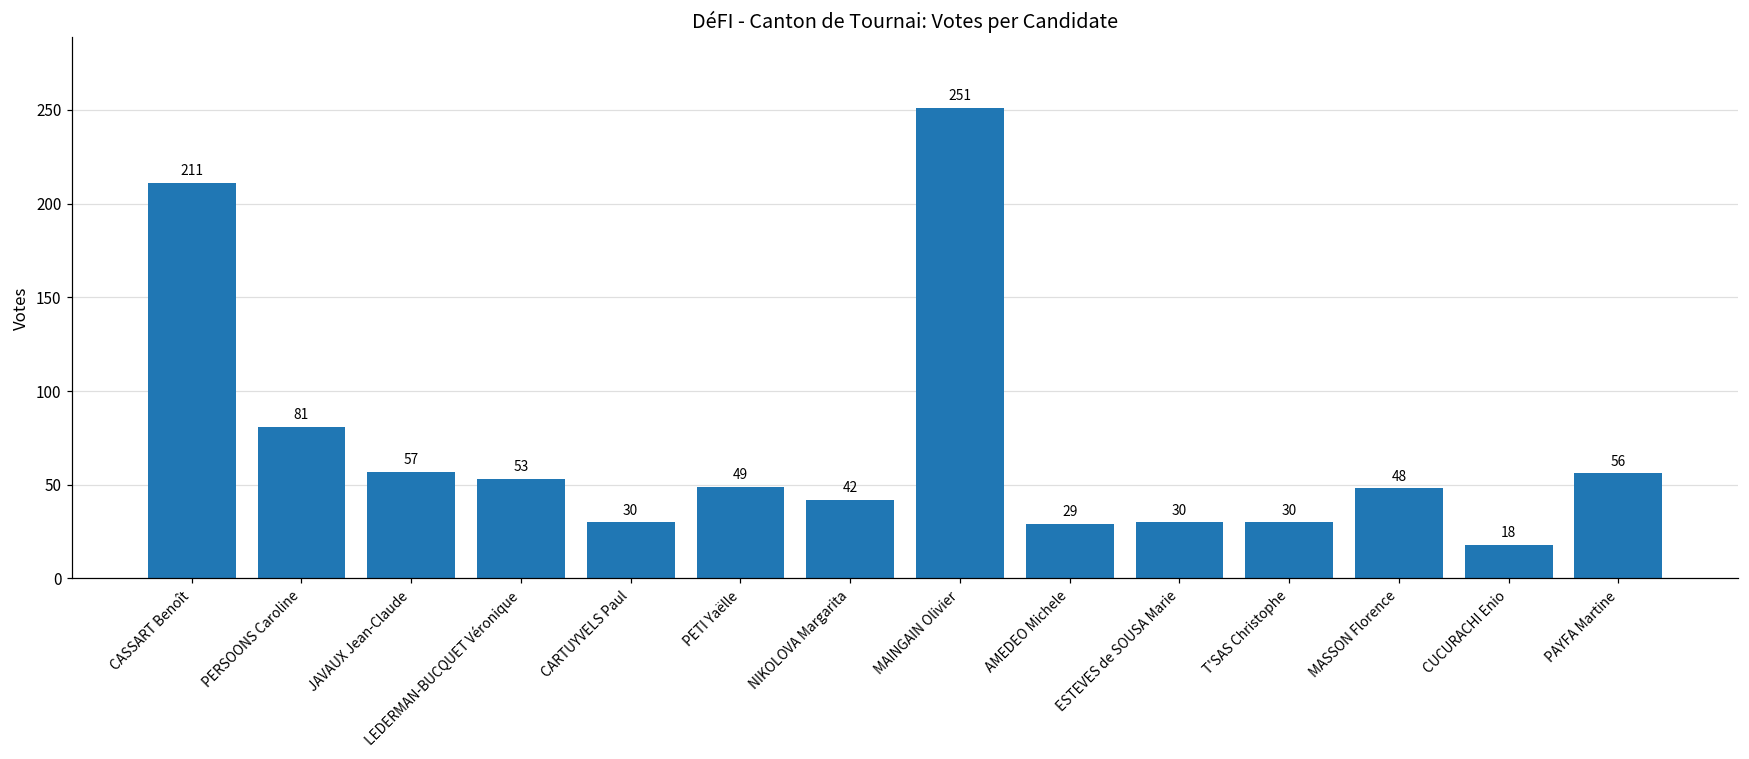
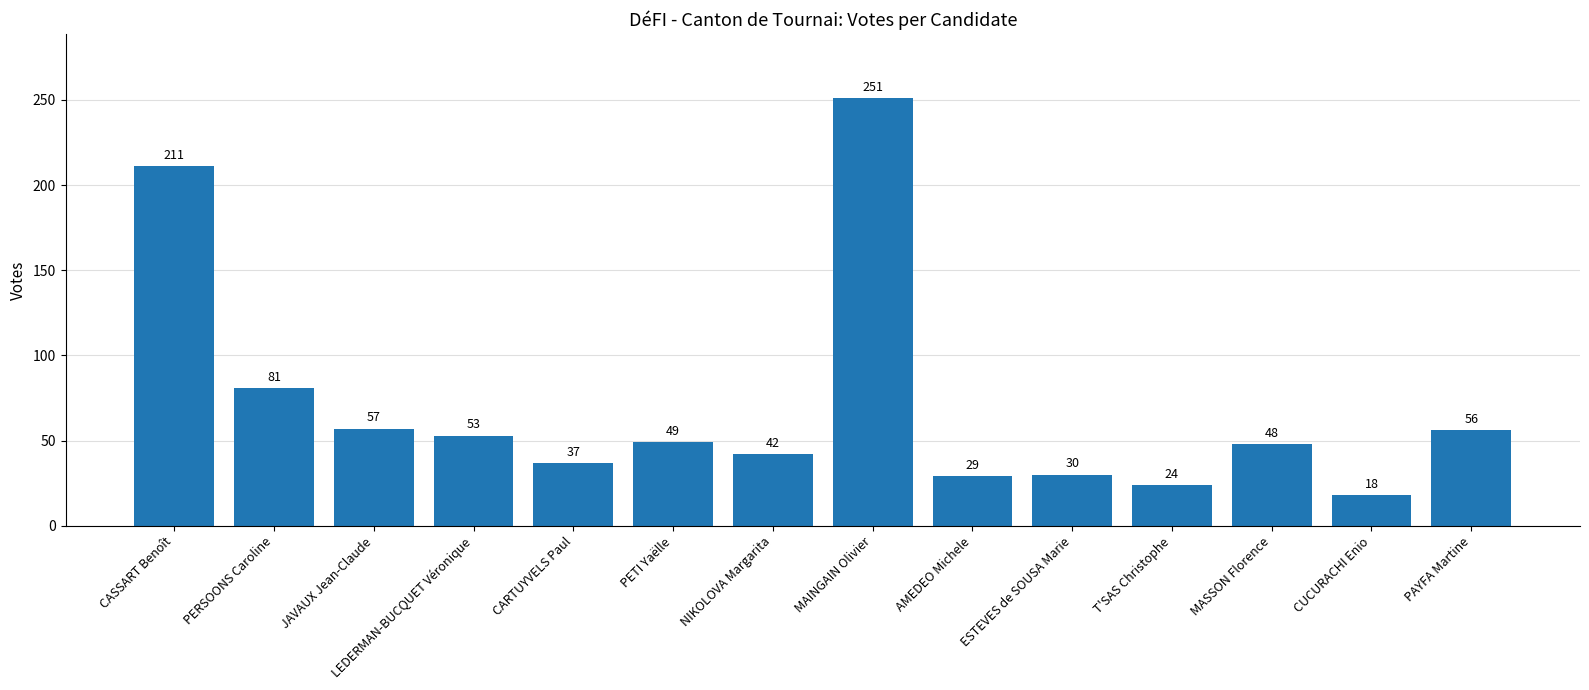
CARTUYVELS Paul: 30 -> 37
T'SAS Christophe: 30 -> 24
